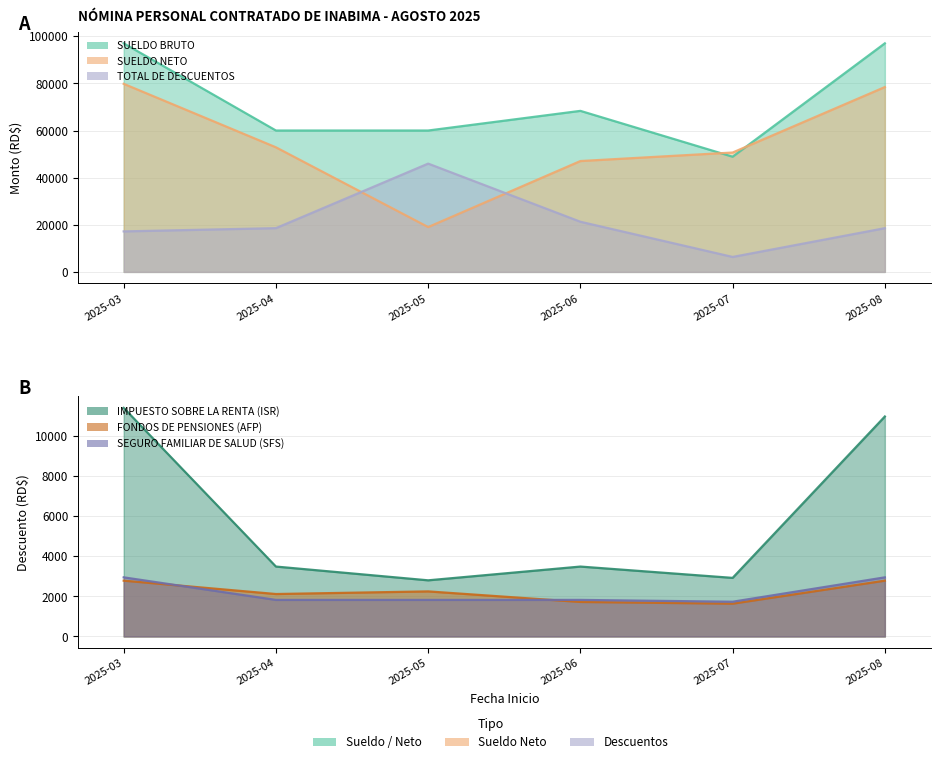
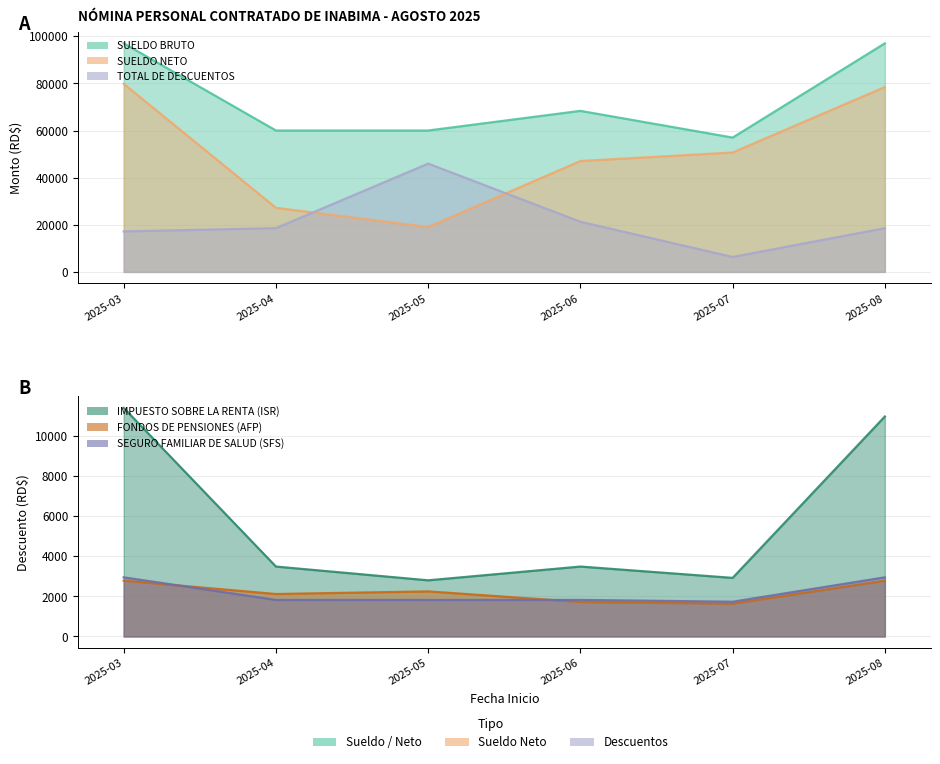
NÓMINA PERSONAL CONTRATADO DE INABIMA - AGOSTO 2025, SUELDO NETO, 2025-04: 53000 -> 27000
NÓMINA PERSONAL CONTRATADO DE INABIMA - AGOSTO 2025, SUELDO BRUTO, 2025-07: 49000 -> 57000
